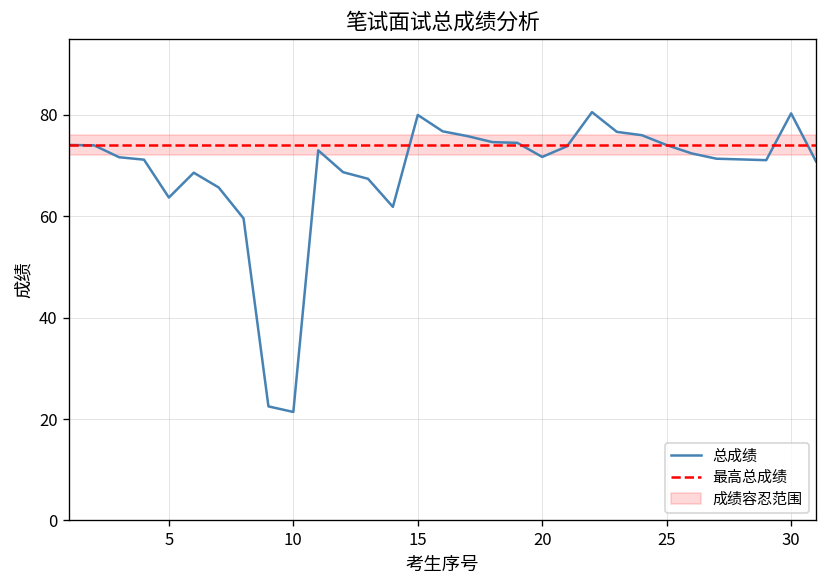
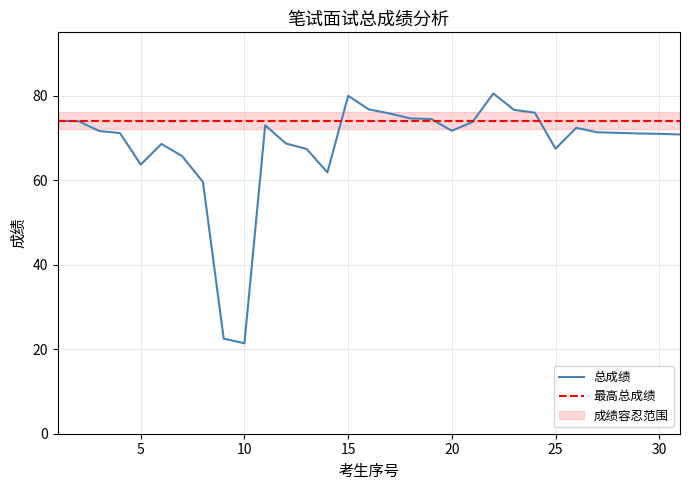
总成绩, 25: 74 -> 67
总成绩, 30: 80 -> 71
